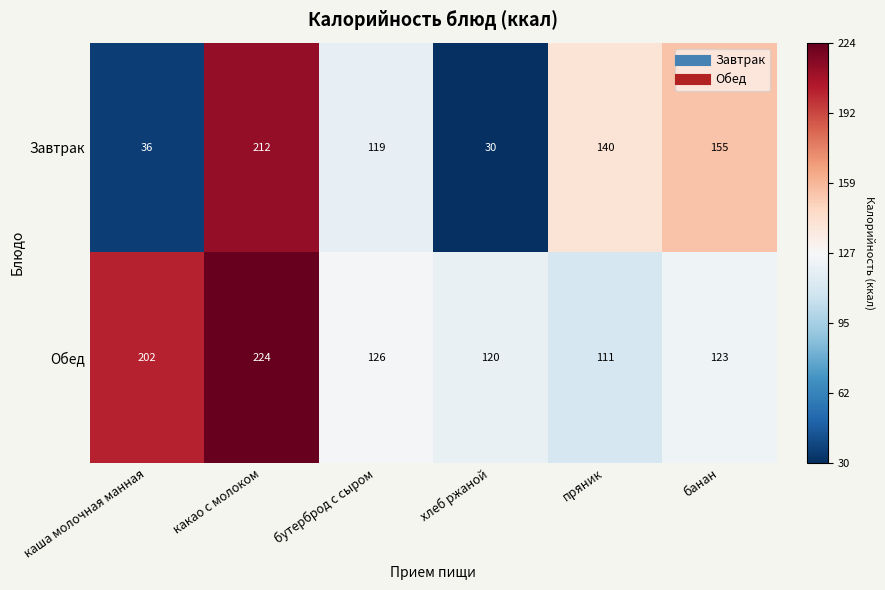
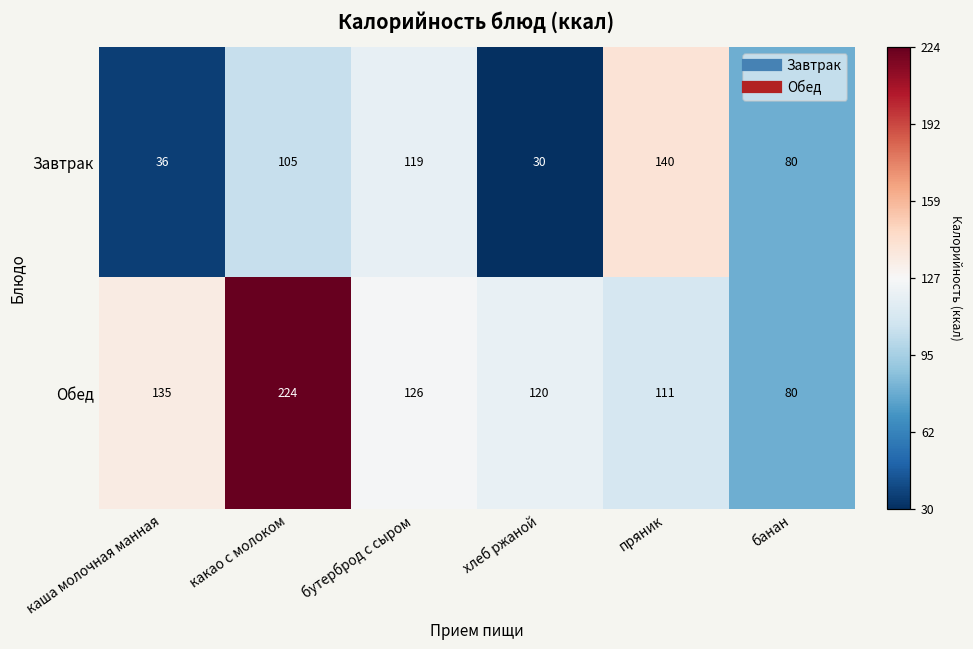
Завтрак, какао с молоком: 212 -> 105
Завтрак, банан: 155 -> 80
Обед, каша молочная манная: 202 -> 135
Обед, банан: 123 -> 80
